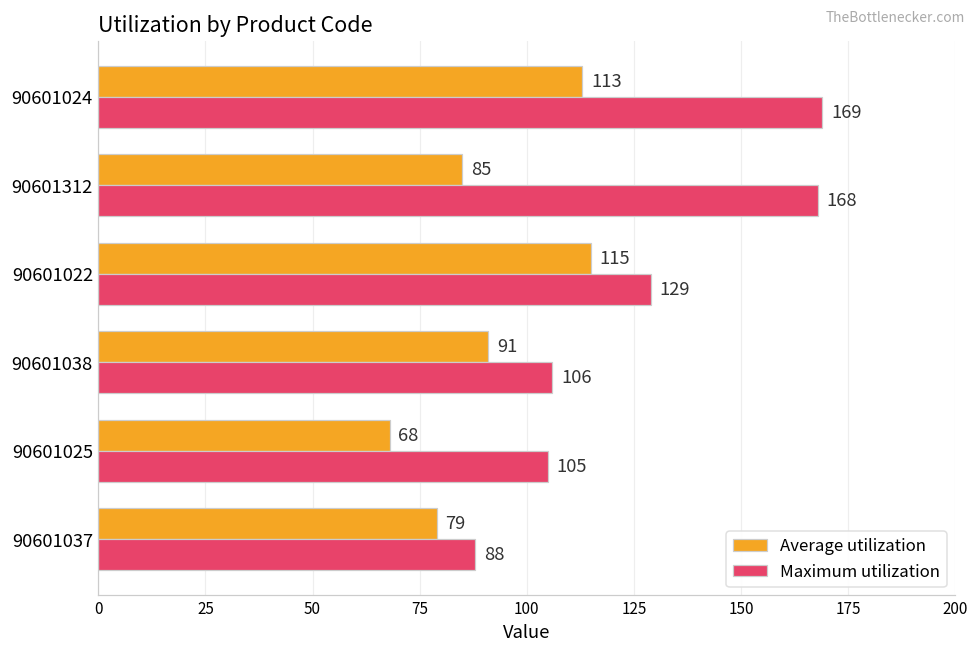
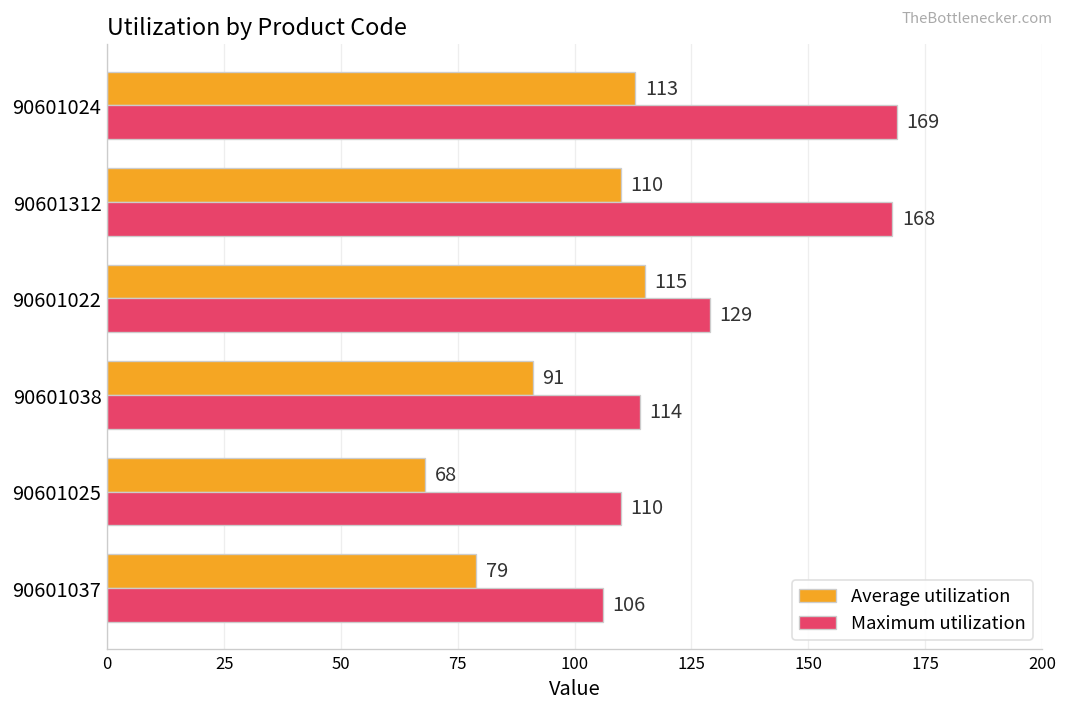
Average utilization, 90601312: 85 -> 110
Maximum utilization, 90601038: 106 -> 114
Maximum utilization, 90601025: 105 -> 110
Maximum utilization, 90601037: 88 -> 106
